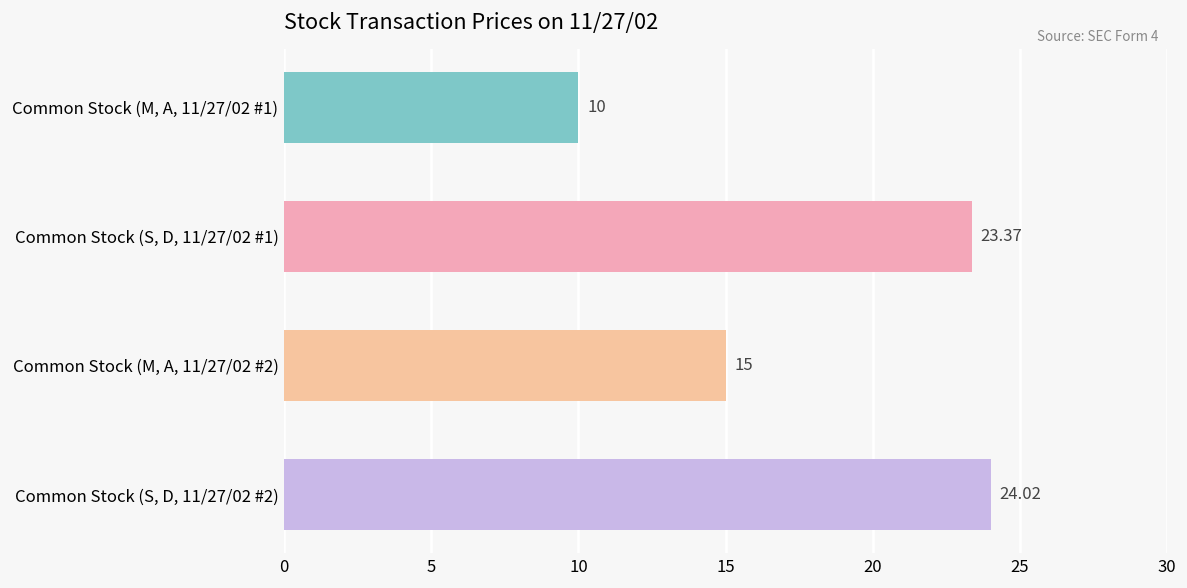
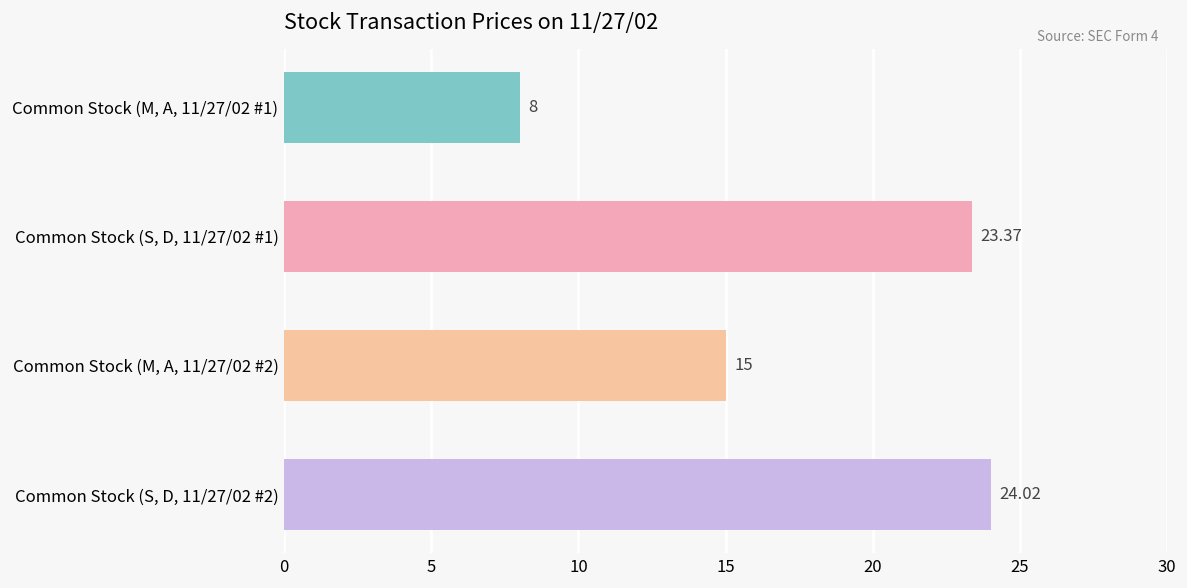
Common Stock (M, A, 11/27/02 #1): 10 -> 8
